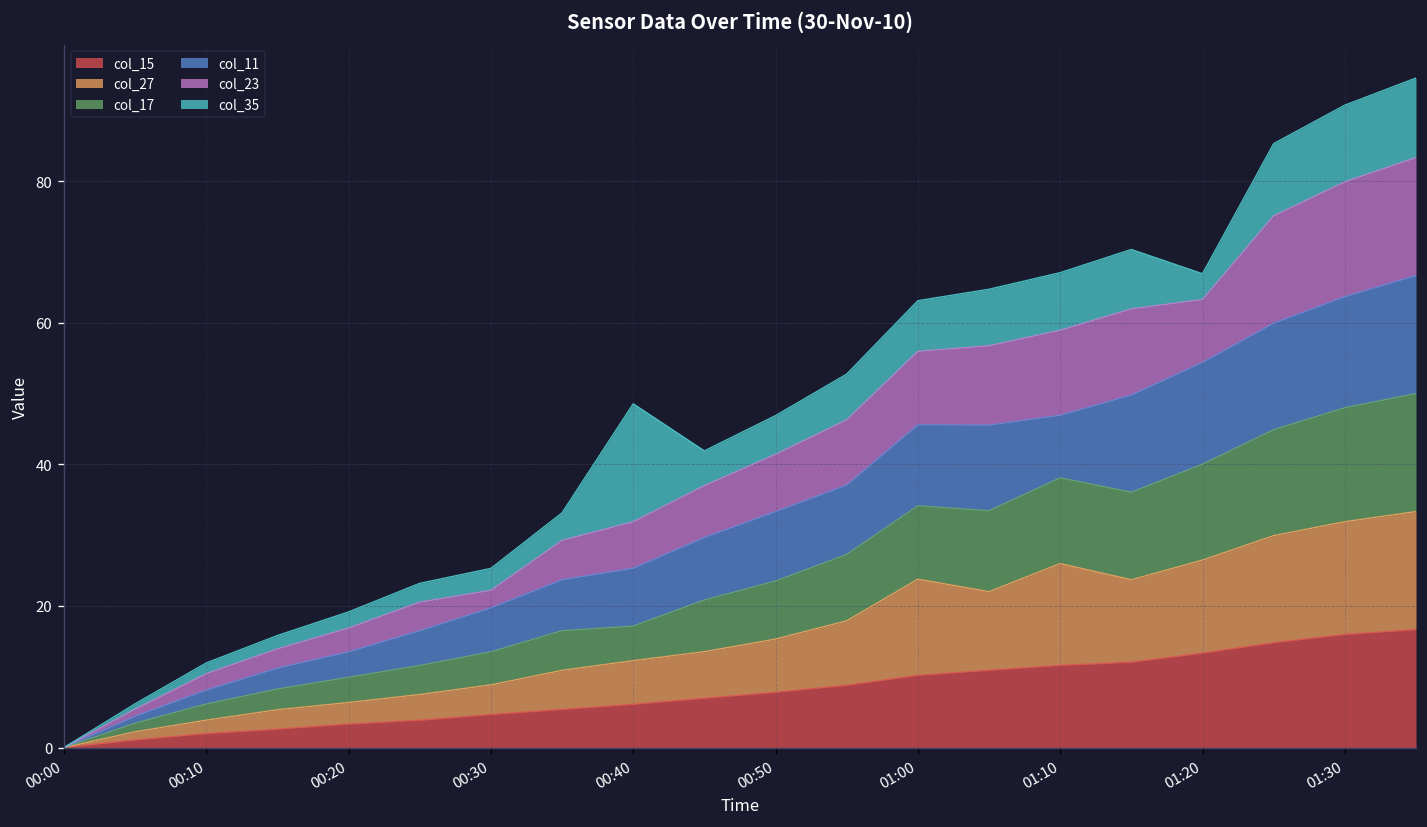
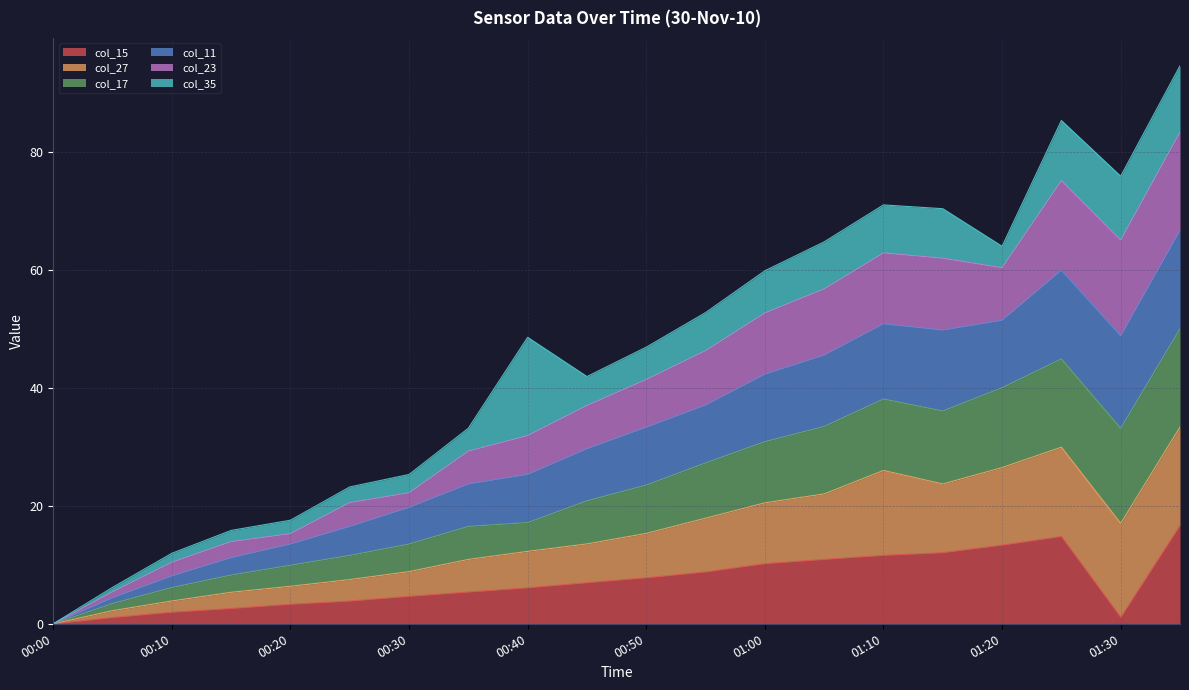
col_23, 00:20: 3 -> 2
col_27, 01:00: 14 -> 10
col_11, 01:10: 9 -> 13
col_11, 01:20: 14 -> 11
col_15, 01:30: 16 -> 1
